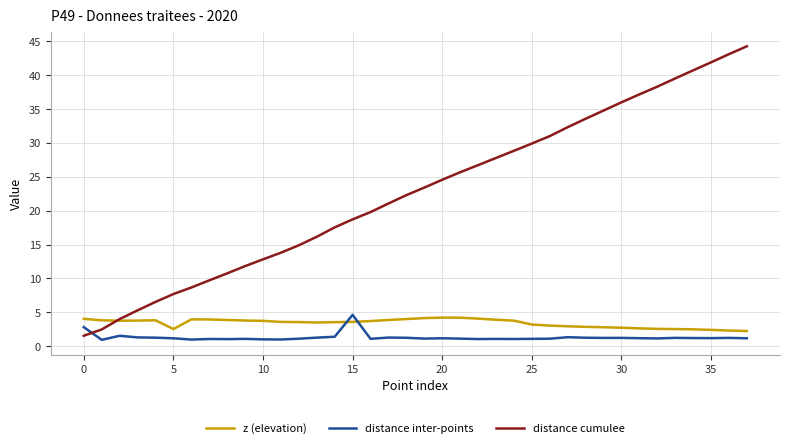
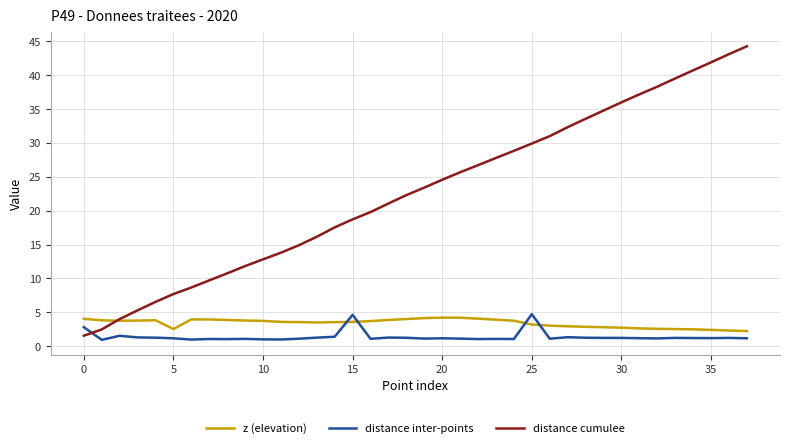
distance inter-points, 25: 1 -> 5
